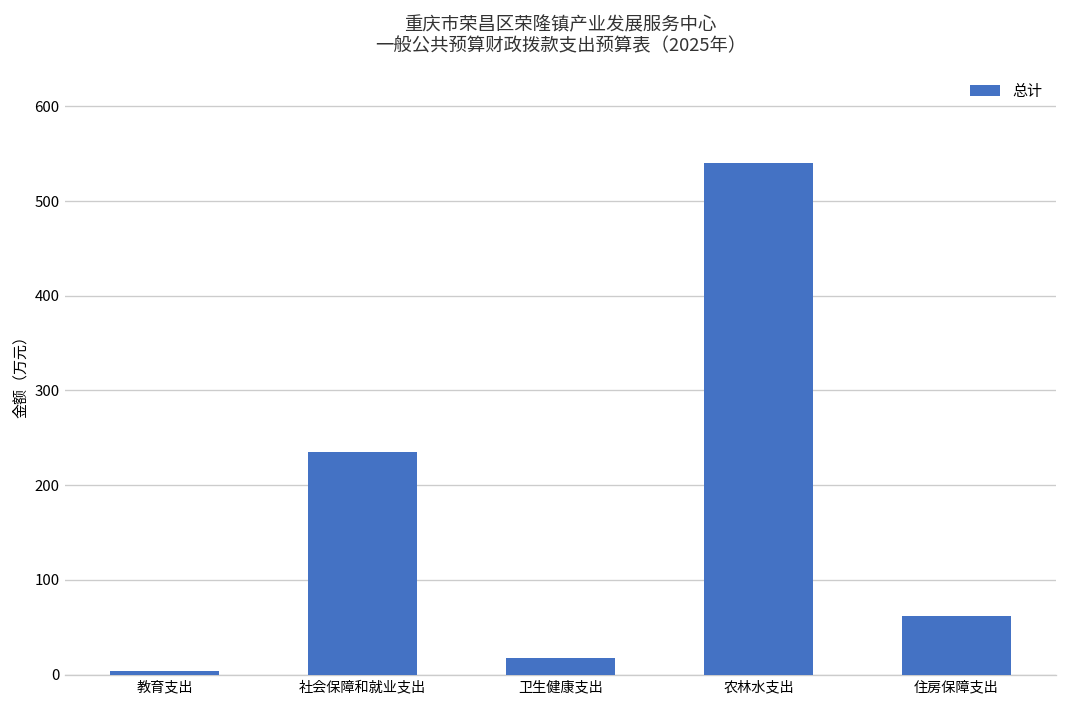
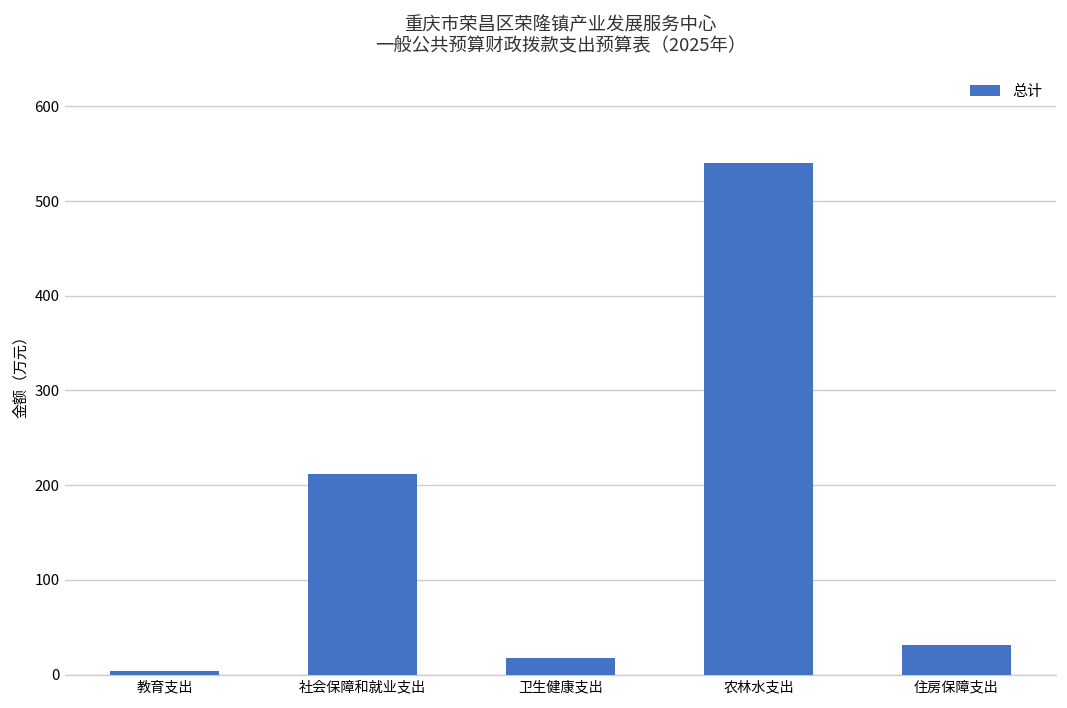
社会保障和就业支出: 240 -> 210
住房保障支出: 60 -> 30
